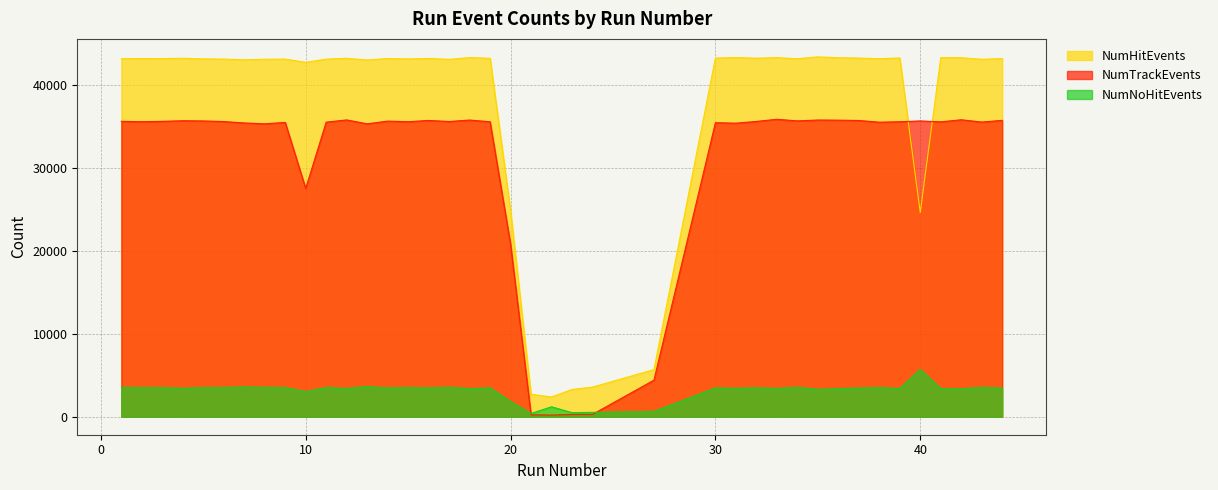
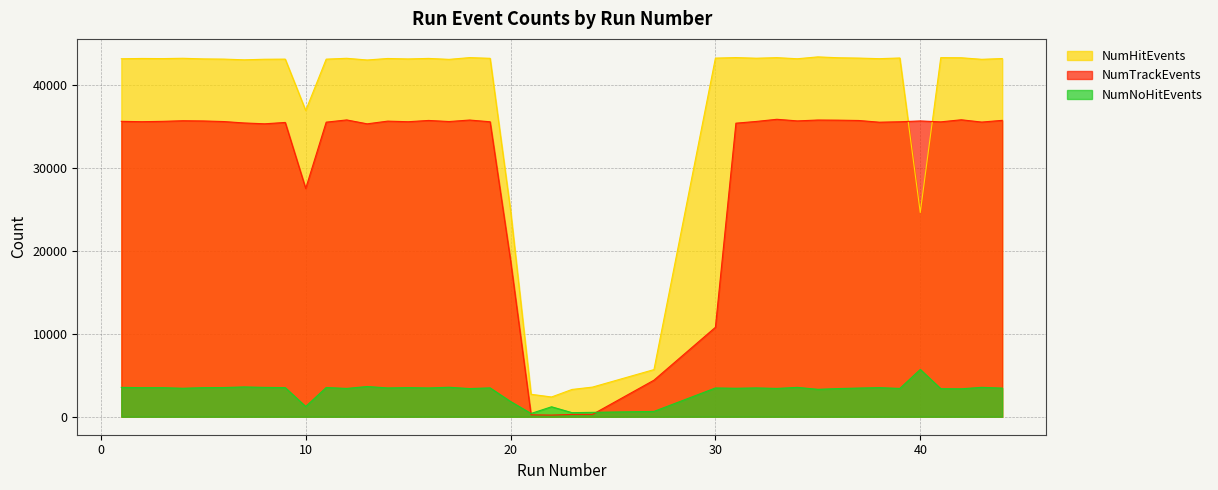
NumHitEvents, 10: 43000 -> 37000
NumNoHitEvents, 10: 3000 -> 1000
NumTrackEvents, 20: 21000 -> 19000
NumTrackEvents, 30: 35000 -> 11000
